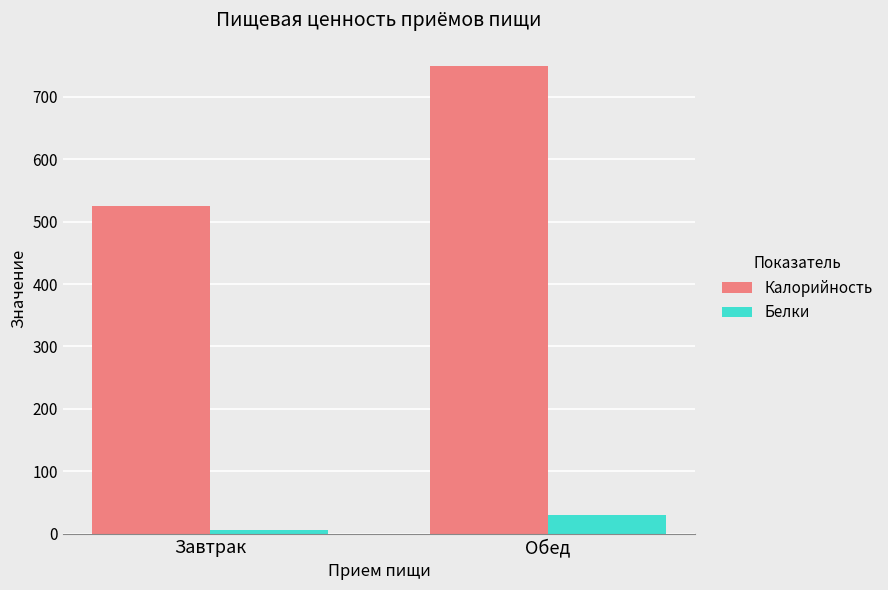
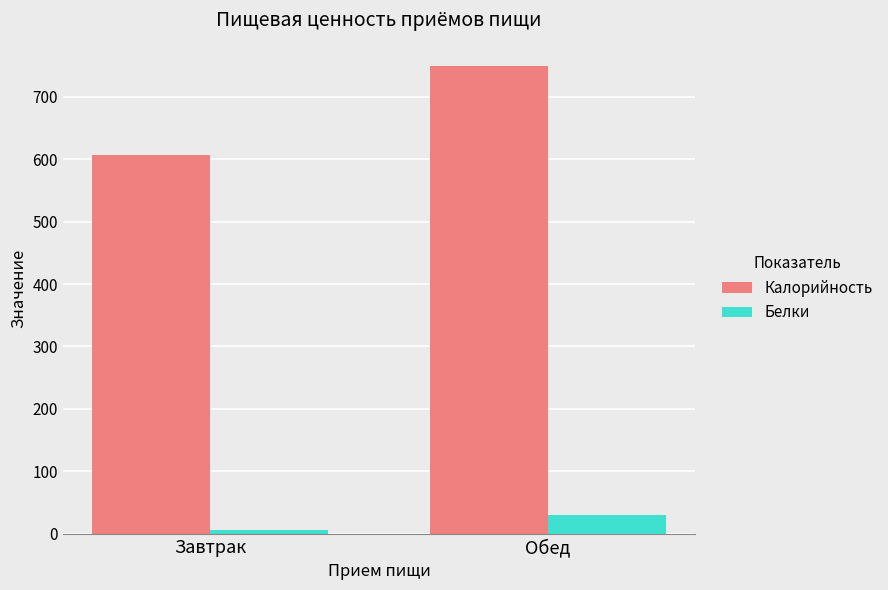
Калорийность, Завтрак: 520 -> 610
